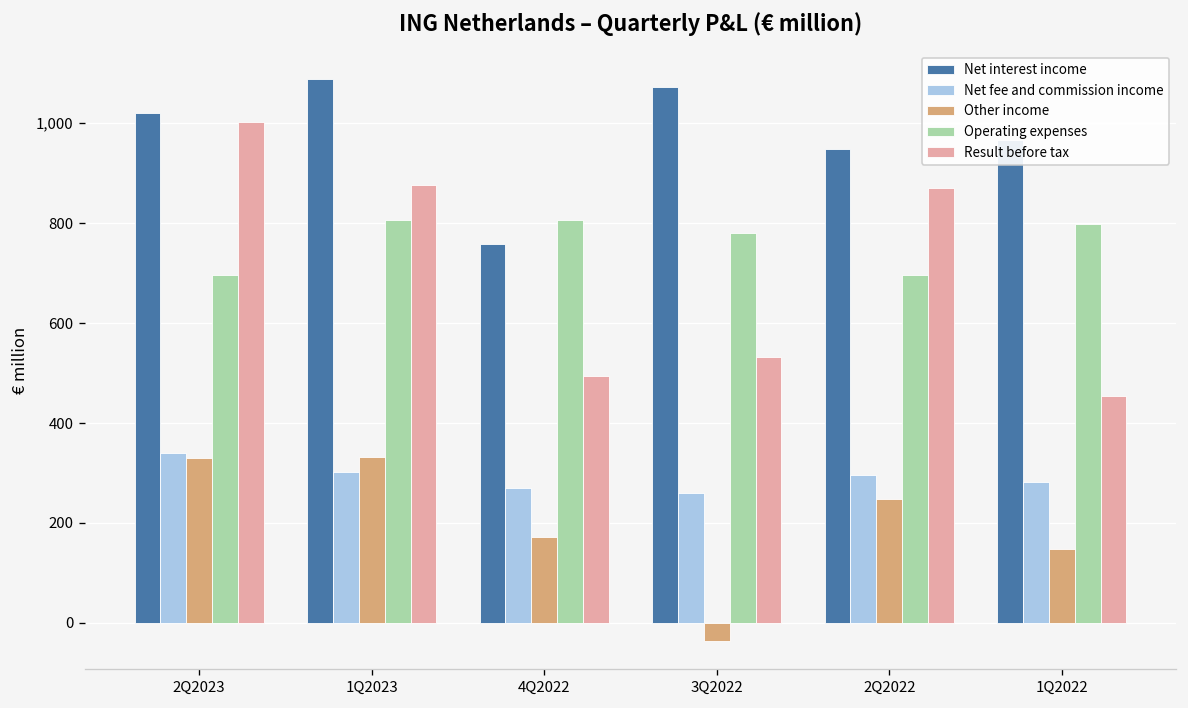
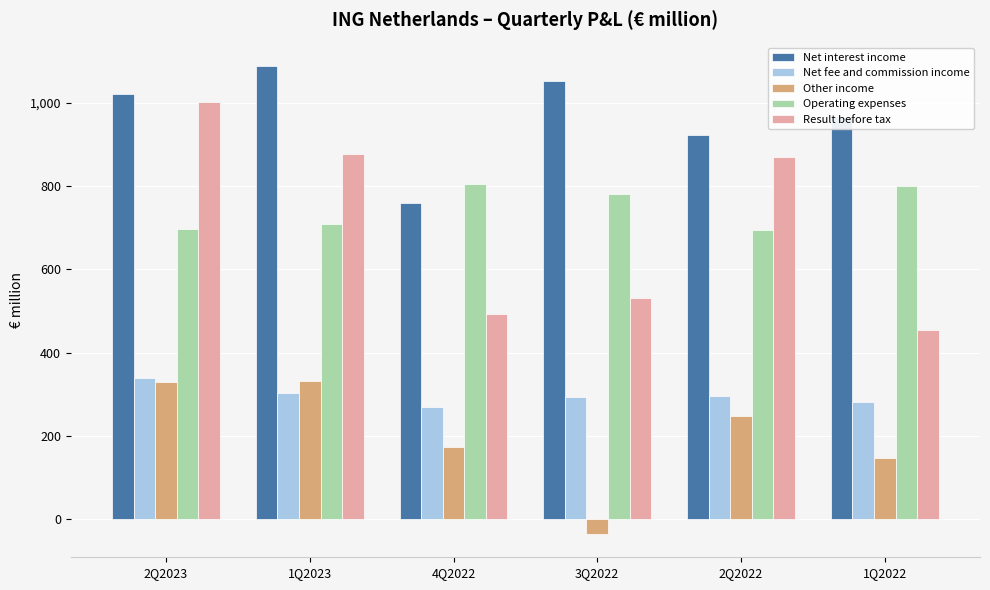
Operating expenses, 1Q2023: 810 -> 710
Net interest income, 3Q2022: 1,070 -> 1,050
Net fee and commission income, 3Q2022: 260 -> 290
Net interest income, 2Q2022: 950 -> 920
